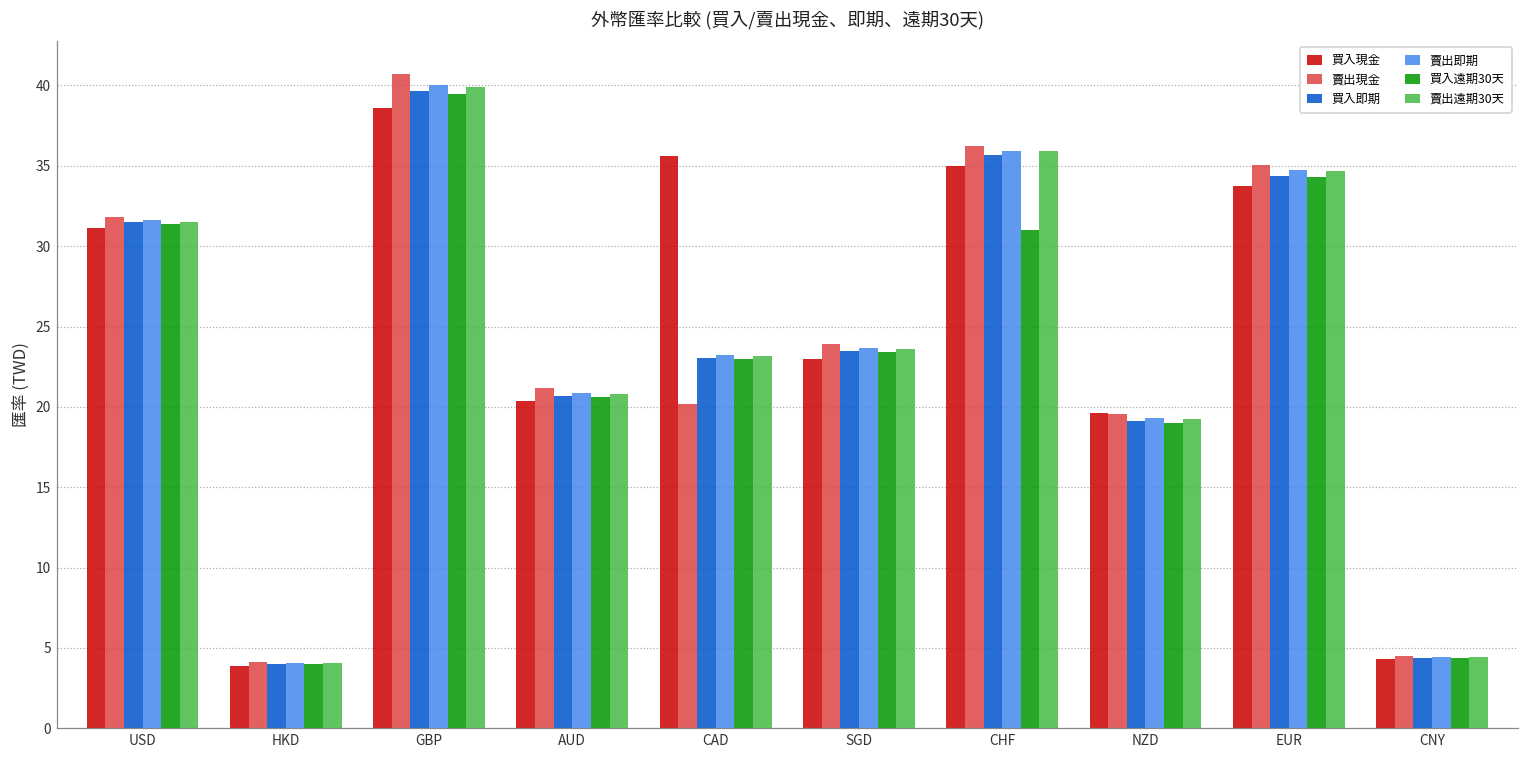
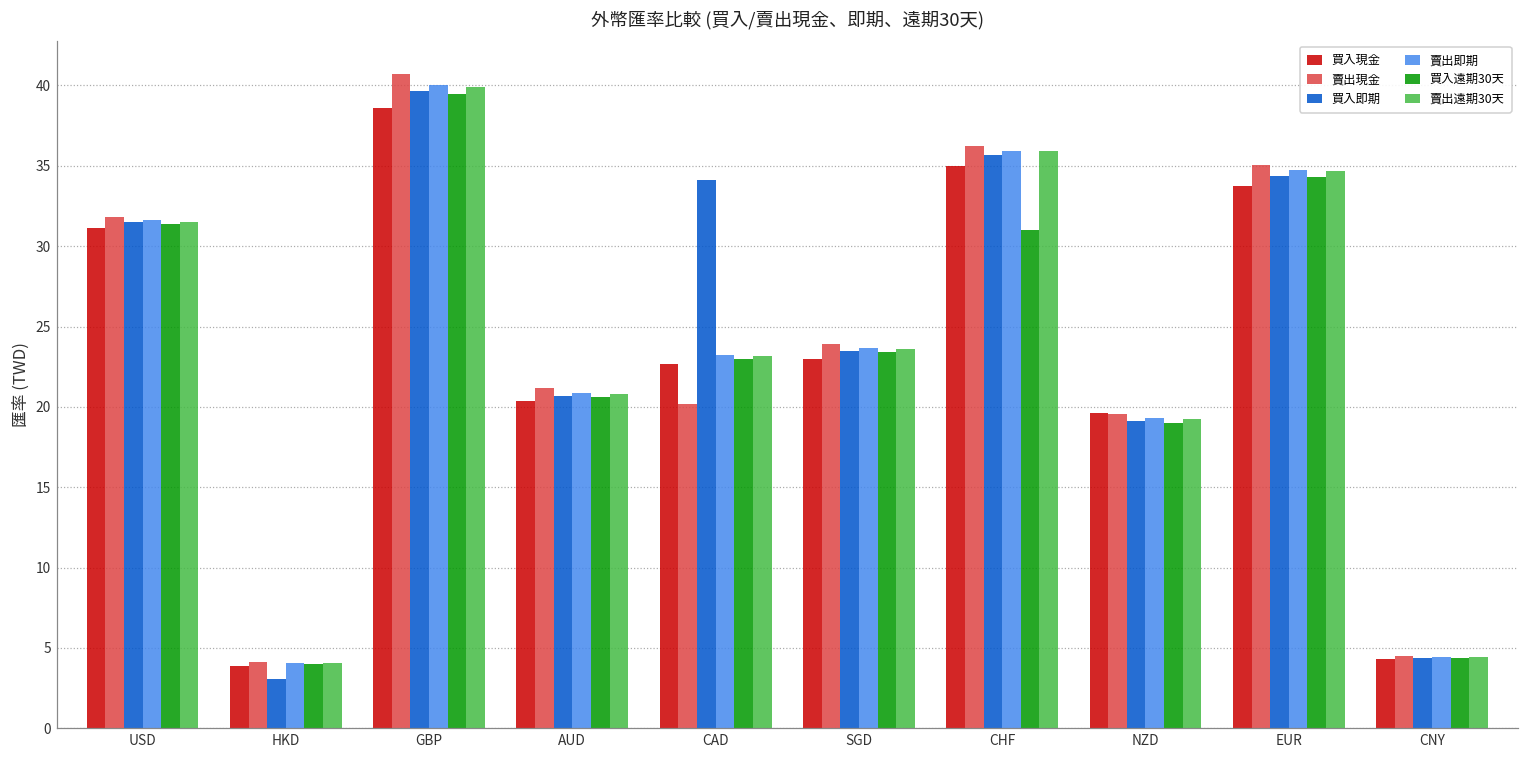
買入即期, HKD: 4.0 -> 3.1
買入現金, CAD: 35.6 -> 22.7
買入即期, CAD: 23.1 -> 34.1
